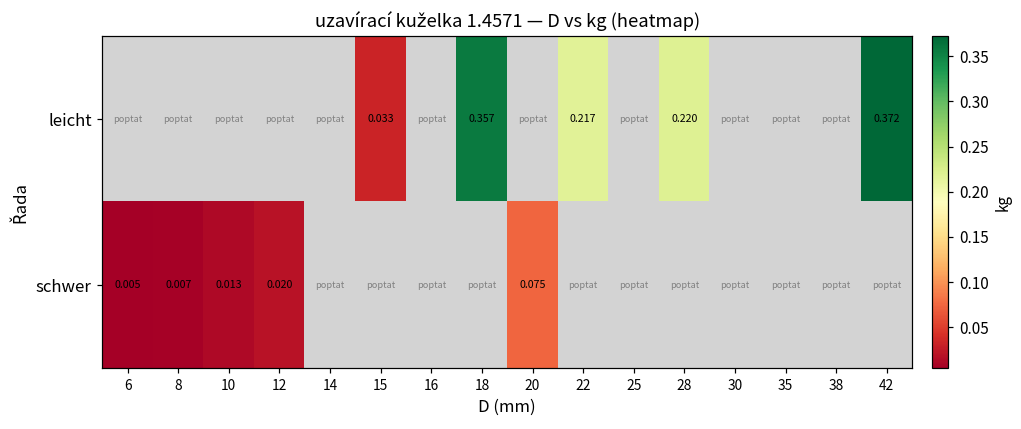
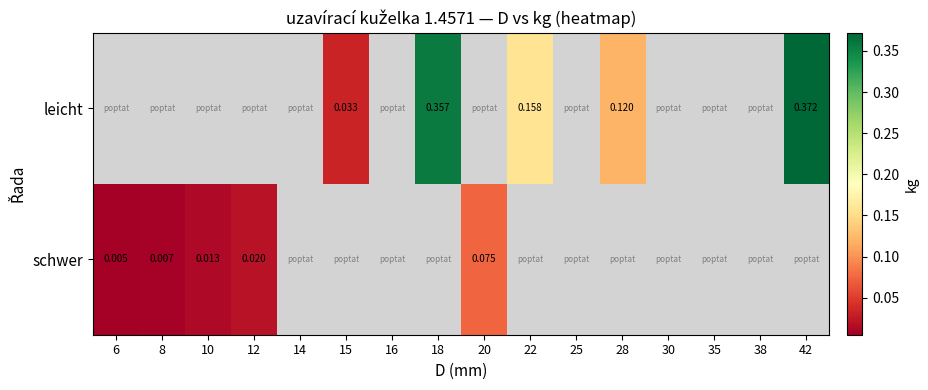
leicht, 22: 0.217 -> 0.158
leicht, 28: 0.220 -> 0.120
